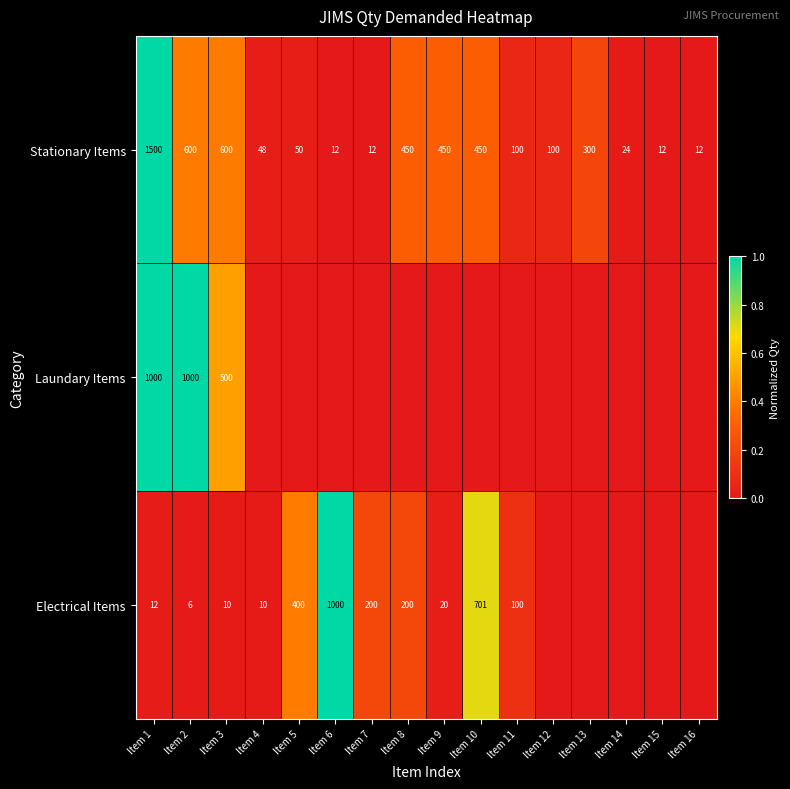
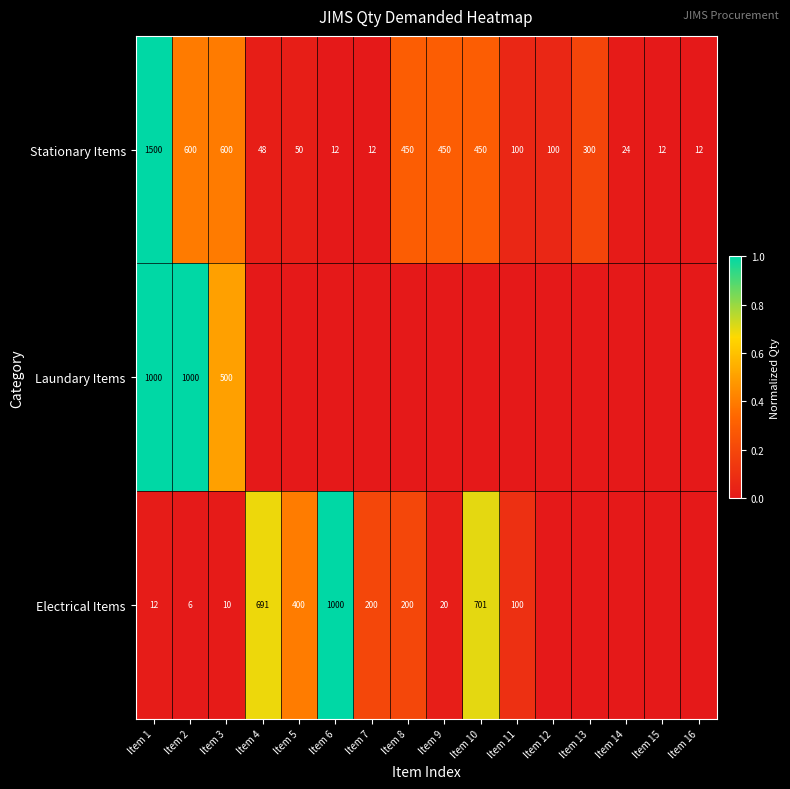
Electrical Items, Item 4: 10 -> 691
